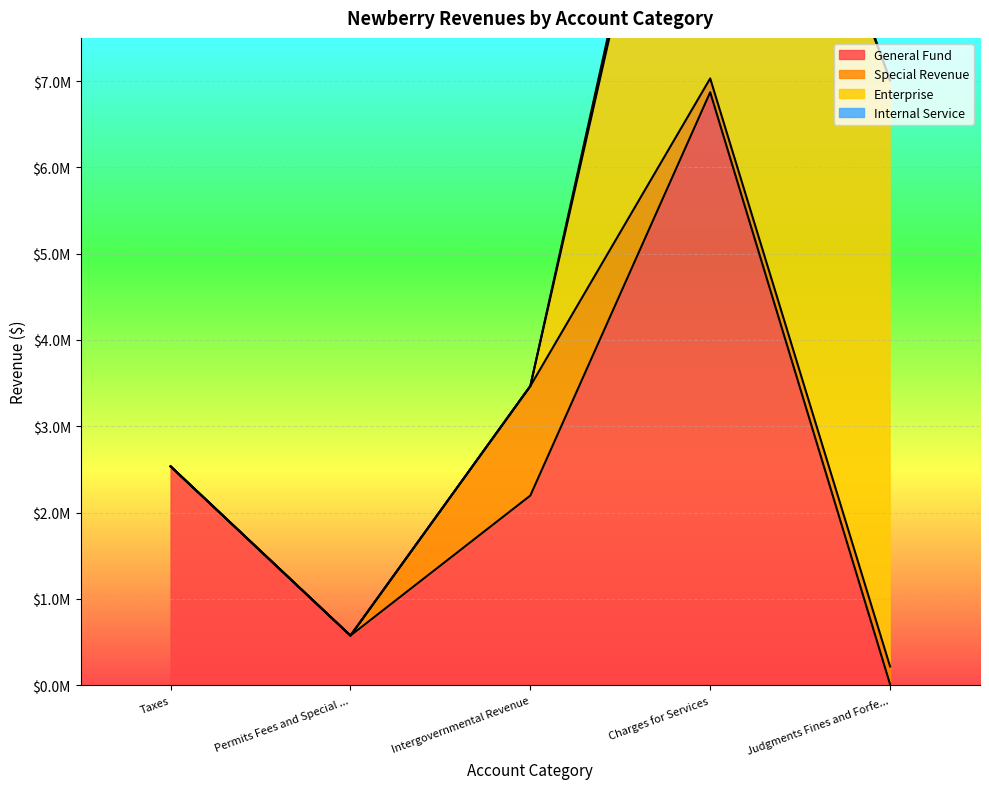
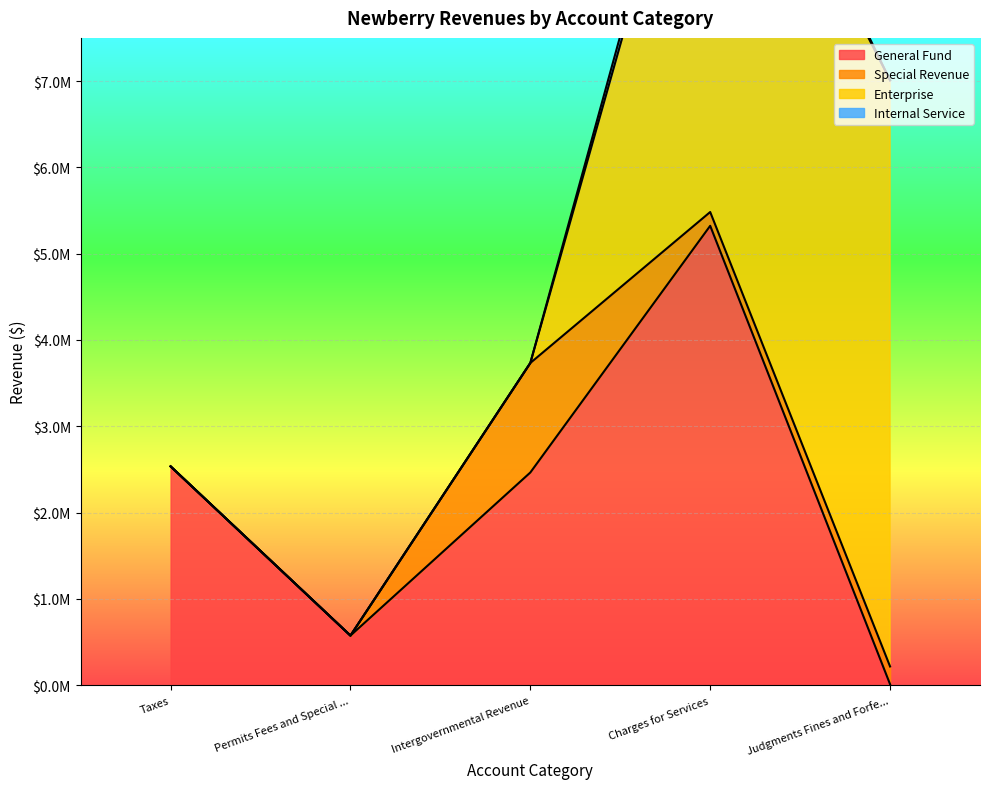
General Fund, Intergovernmental Revenue: $2200000 -> $2500000
General Fund, Charges for Services: $6900000 -> $5300000
